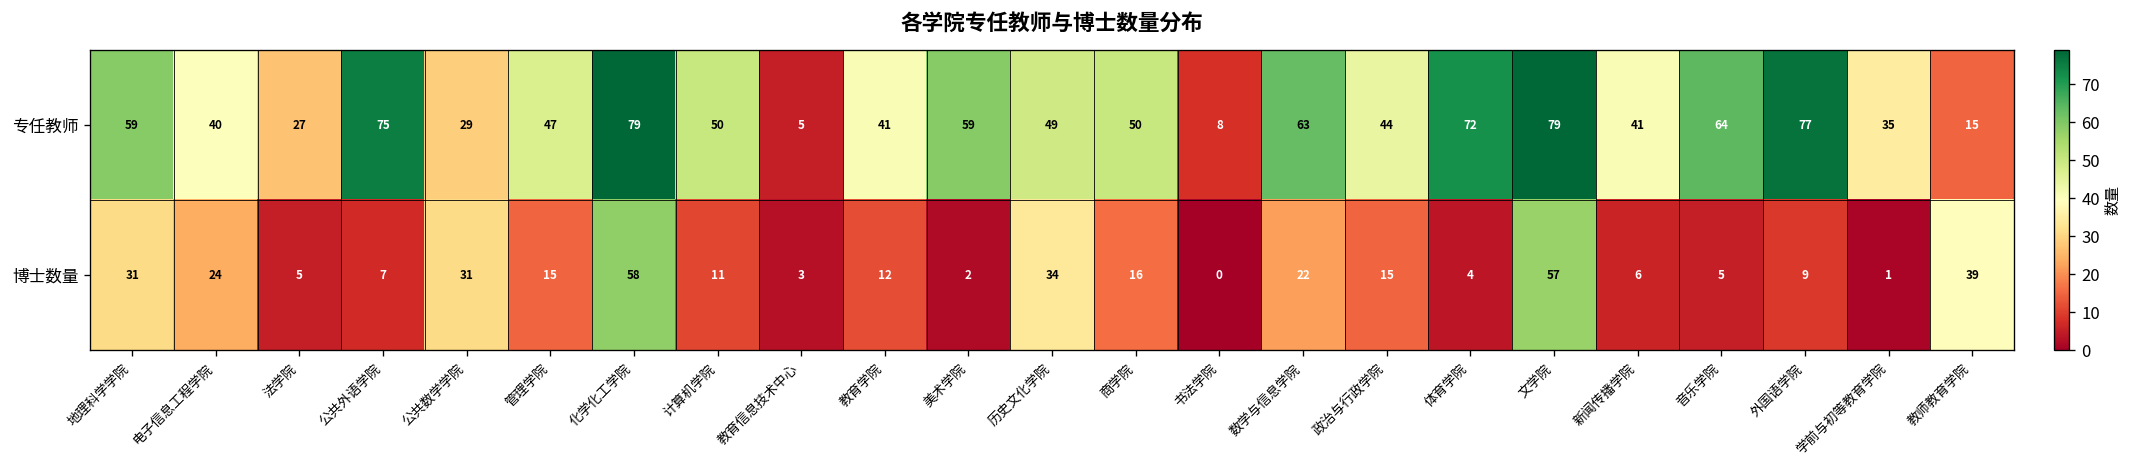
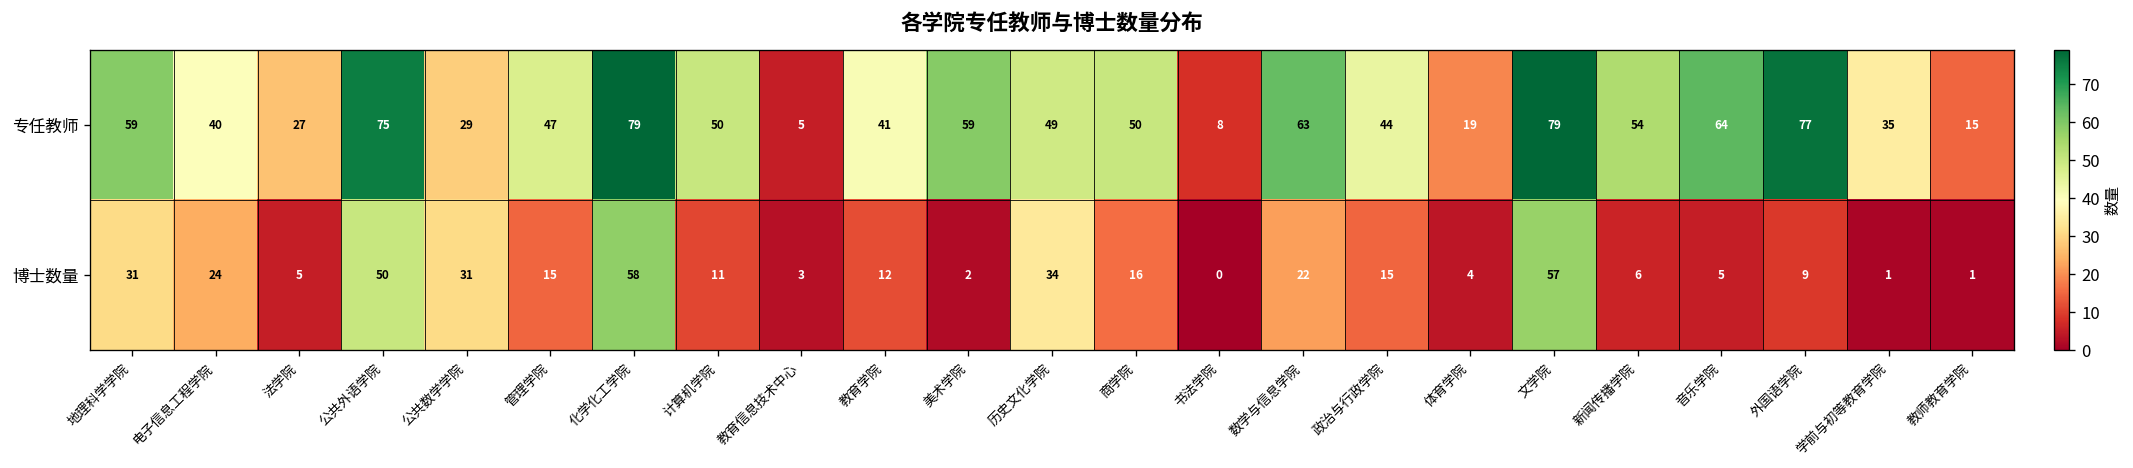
专任教师, 体育学院: 72 -> 19
专任教师, 新闻传播学院: 41 -> 54
博士数量, 公共外语学院: 7 -> 50
博士数量, 教师教育学院: 39 -> 1
